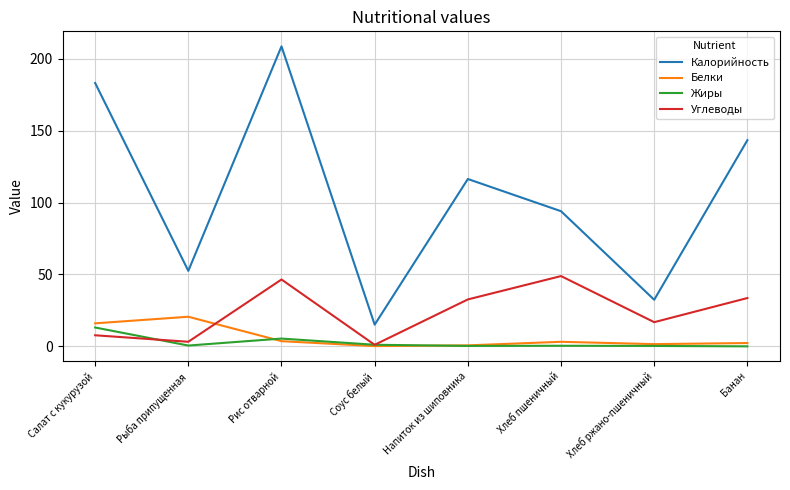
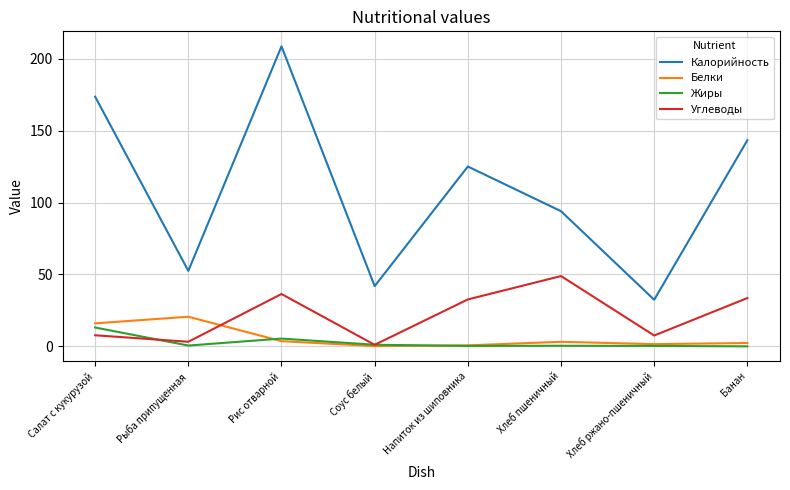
Калорийность, Салат с кукурузой: 183 -> 174
Углеводы, Рис отварной: 47 -> 36
Калорийность, Соус белый: 15 -> 42
Калорийность, Напиток из шиповника: 116 -> 125
Углеводы, Хлеб ржано-пшеничный: 17 -> 8
